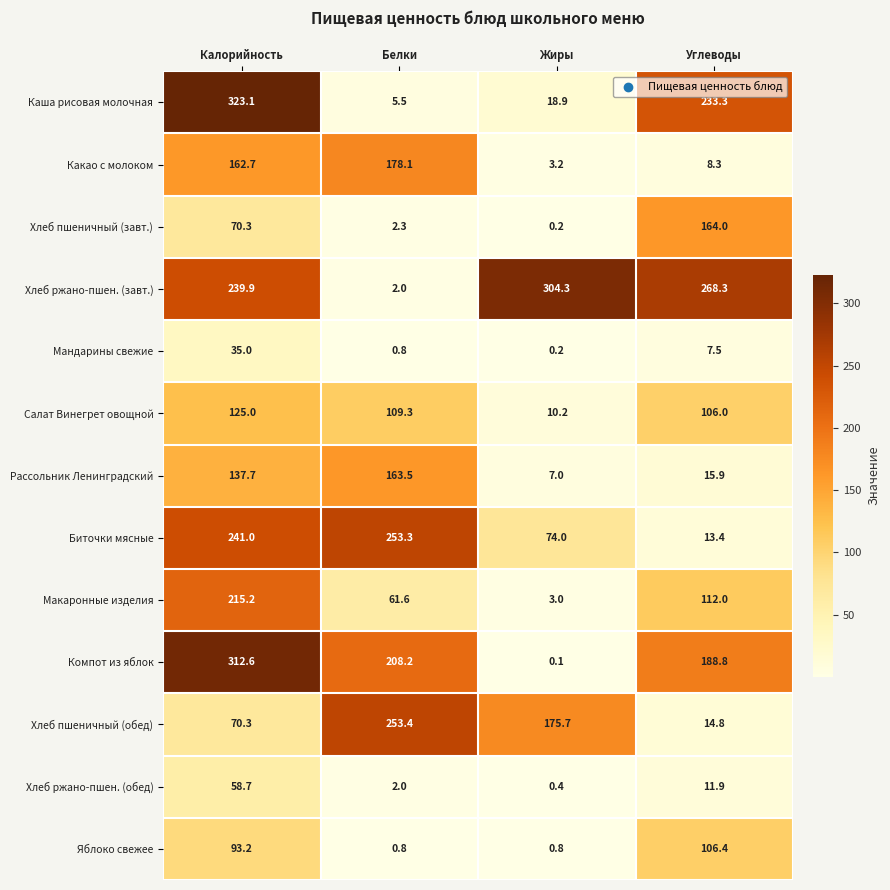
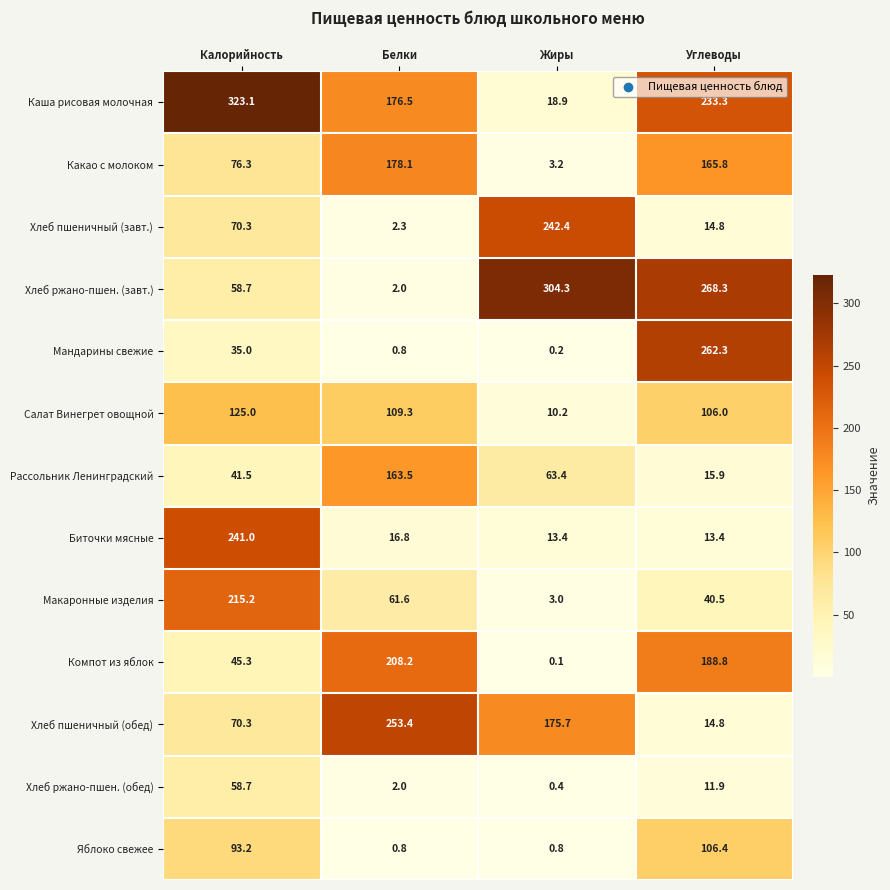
Каша рисовая молочная, Белки: 5.5 -> 176.5
Какао с молоком, Калорийность: 162.7 -> 76.3
Какао с молоком, Углеводы: 8.3 -> 165.8
Хлеб пшеничный (завт.), Жиры: 0.2 -> 242.4
Хлеб пшеничный (завт.), Углеводы: 164.0 -> 14.8
Хлеб ржано-пшен. (завт.), Калорийность: 239.9 -> 58.7
Мандарины свежие, Углеводы: 7.5 -> 262.3
Рассольник Ленинградский, Калорийность: 137.7 -> 41.5
Рассольник Ленинградский, Жиры: 7.0 -> 63.4
Биточки мясные, Белки: 253.3 -> 16.8
Биточки мясные, Жиры: 74.0 -> 13.4
Макаронные изделия, Углеводы: 112.0 -> 40.5
Компот из яблок, Калорийность: 312.6 -> 45.3
